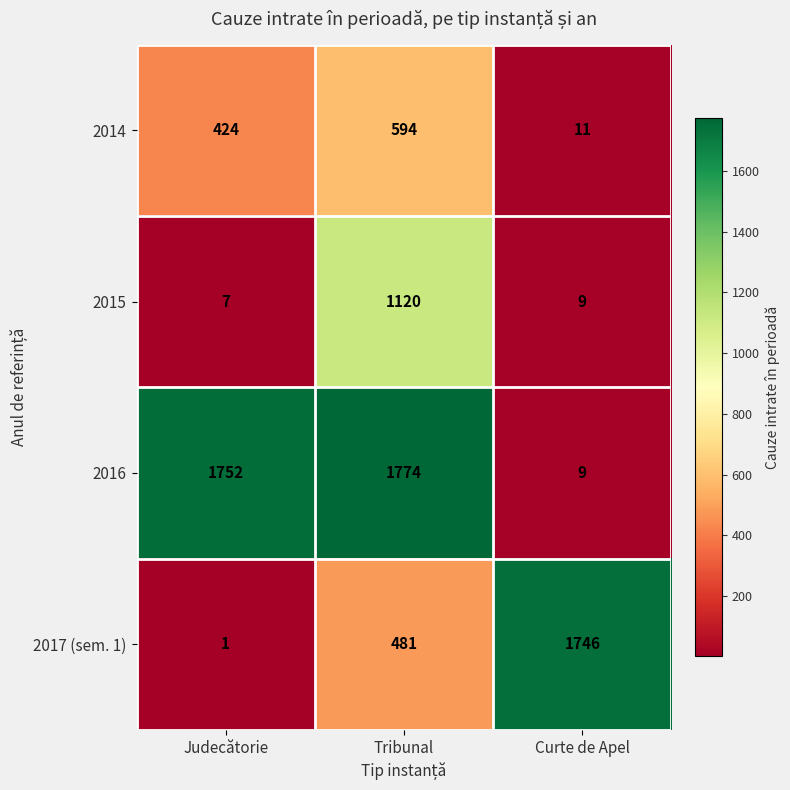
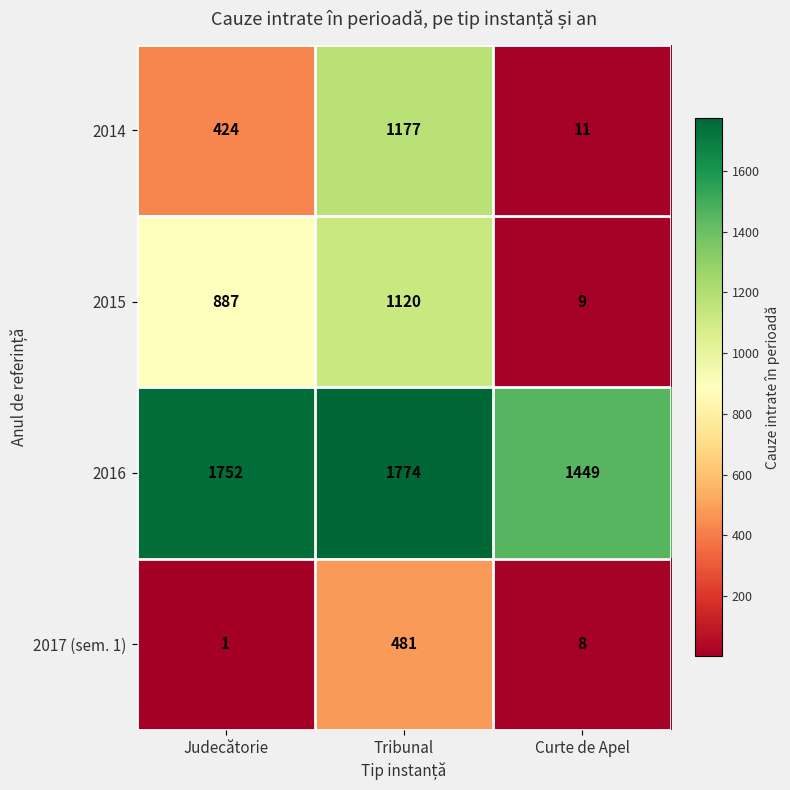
2014, Tribunal: 594 -> 1177
2015, Judecătorie: 7 -> 887
2016, Curte de Apel: 9 -> 1449
2017 (sem. 1), Curte de Apel: 1746 -> 8
